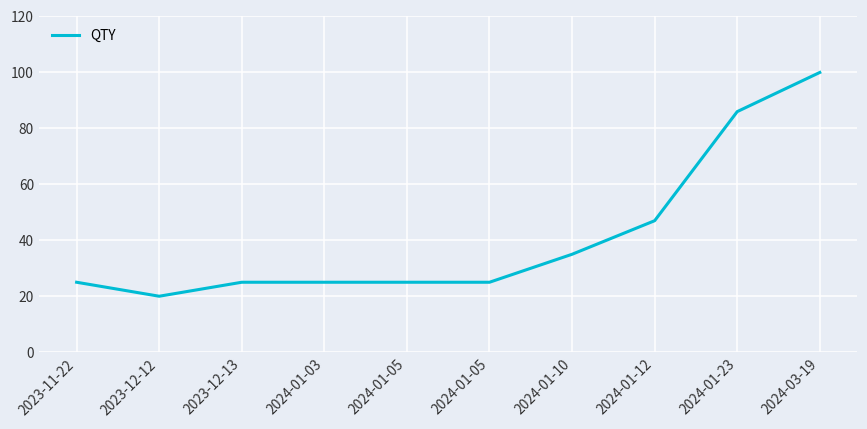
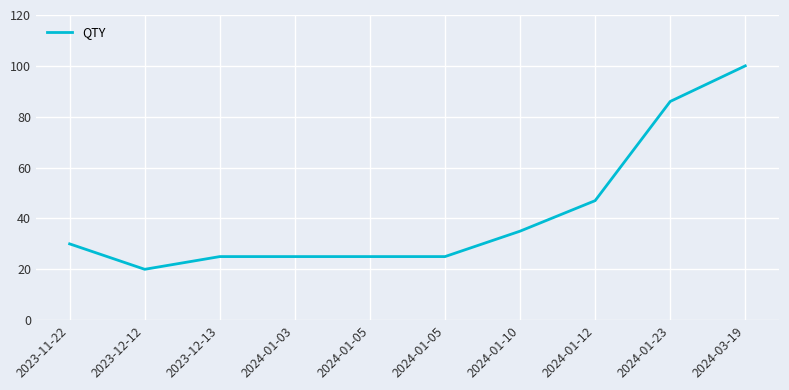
2023-11-22: 25 -> 30
